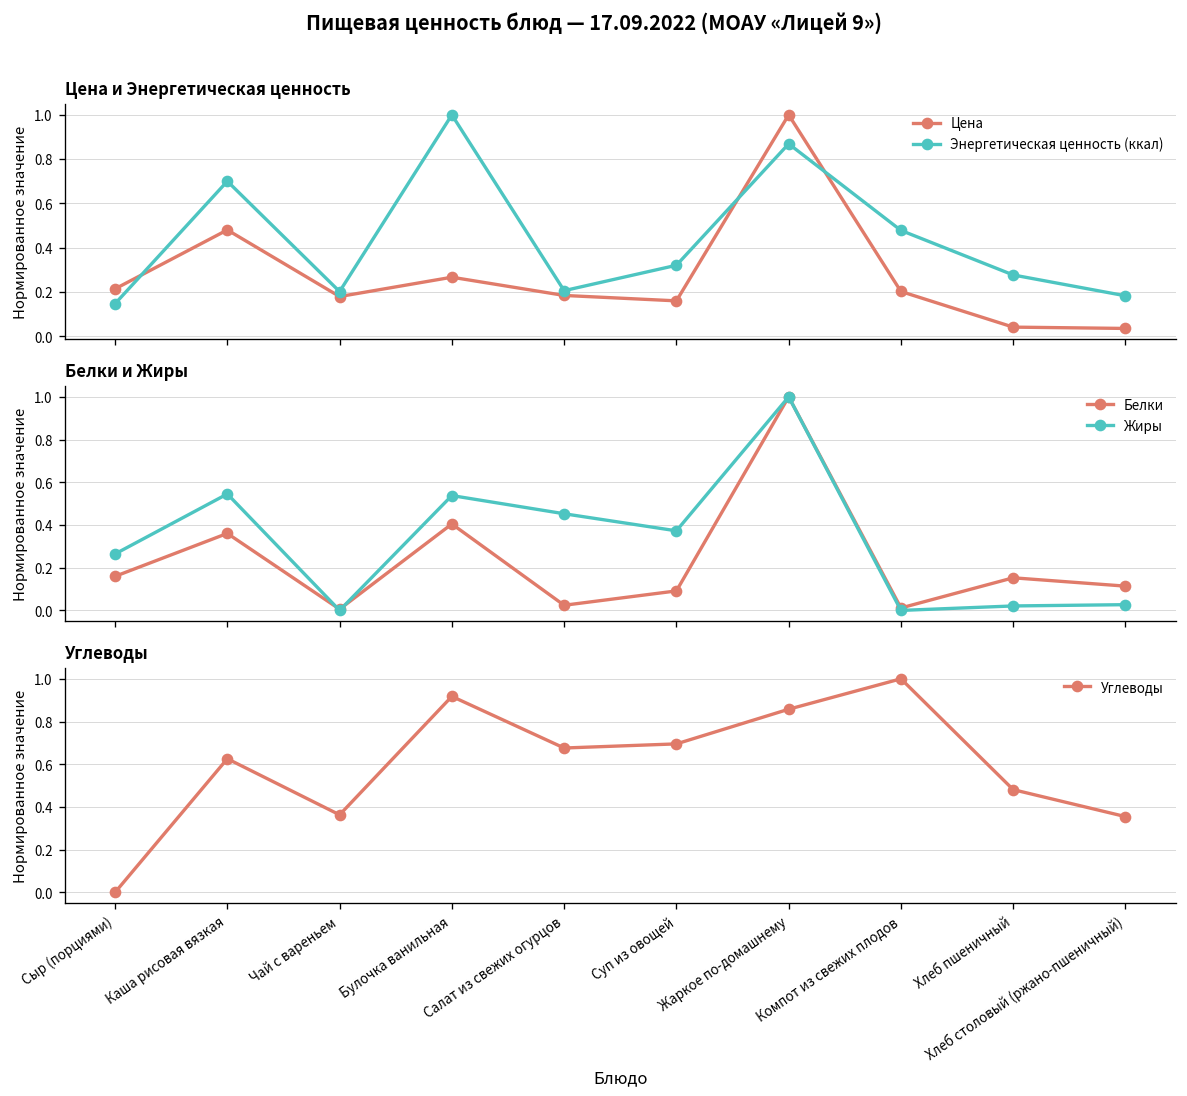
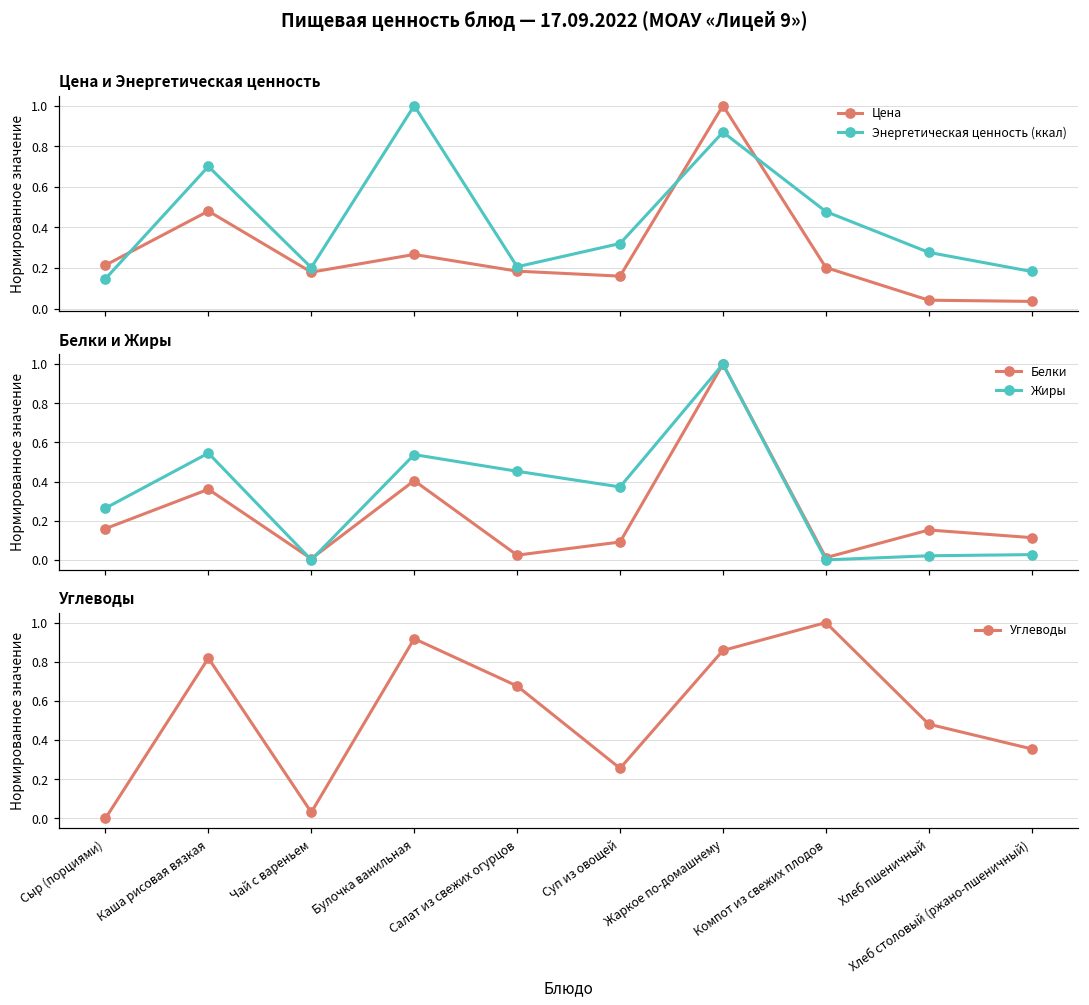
Углеводы, Каша рисовая вязкая: 0.63 -> 0.82
Углеводы, Чай с вареньем: 0.36 -> 0.03
Углеводы, Суп из овощей: 0.70 -> 0.26
